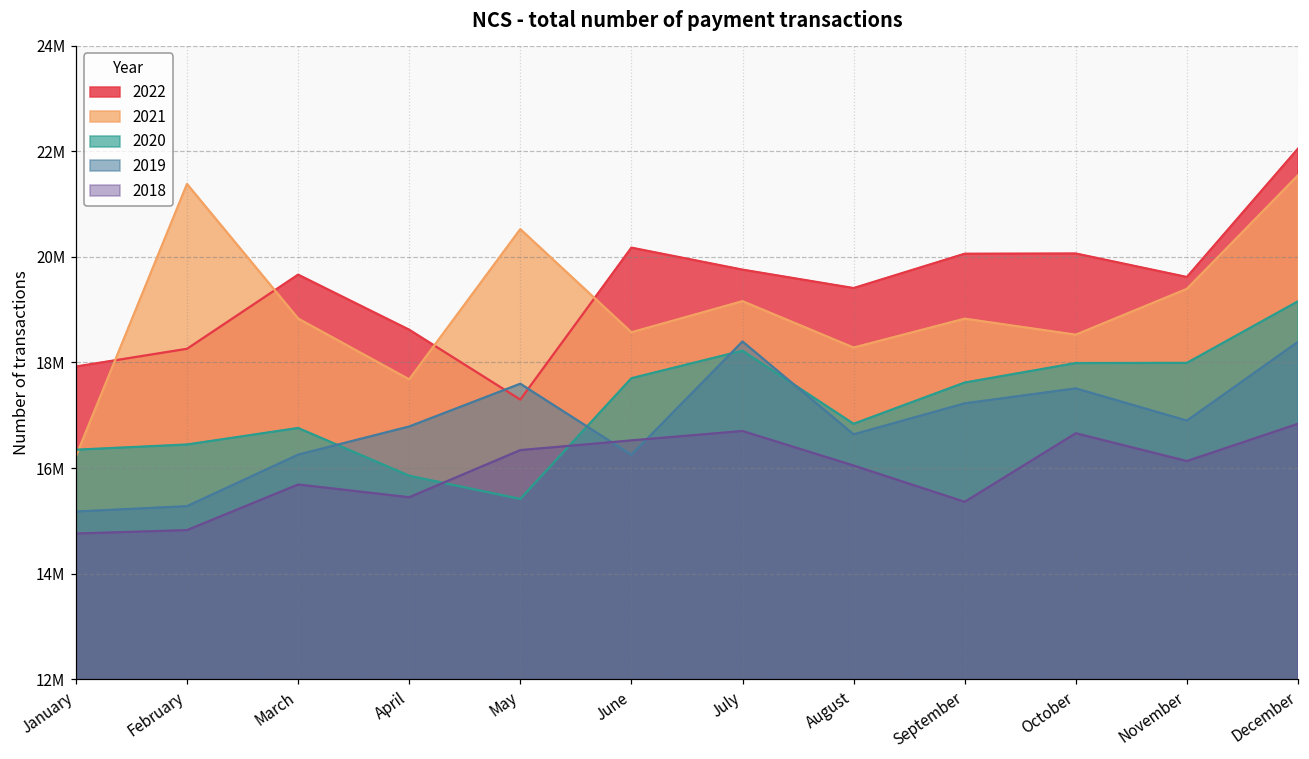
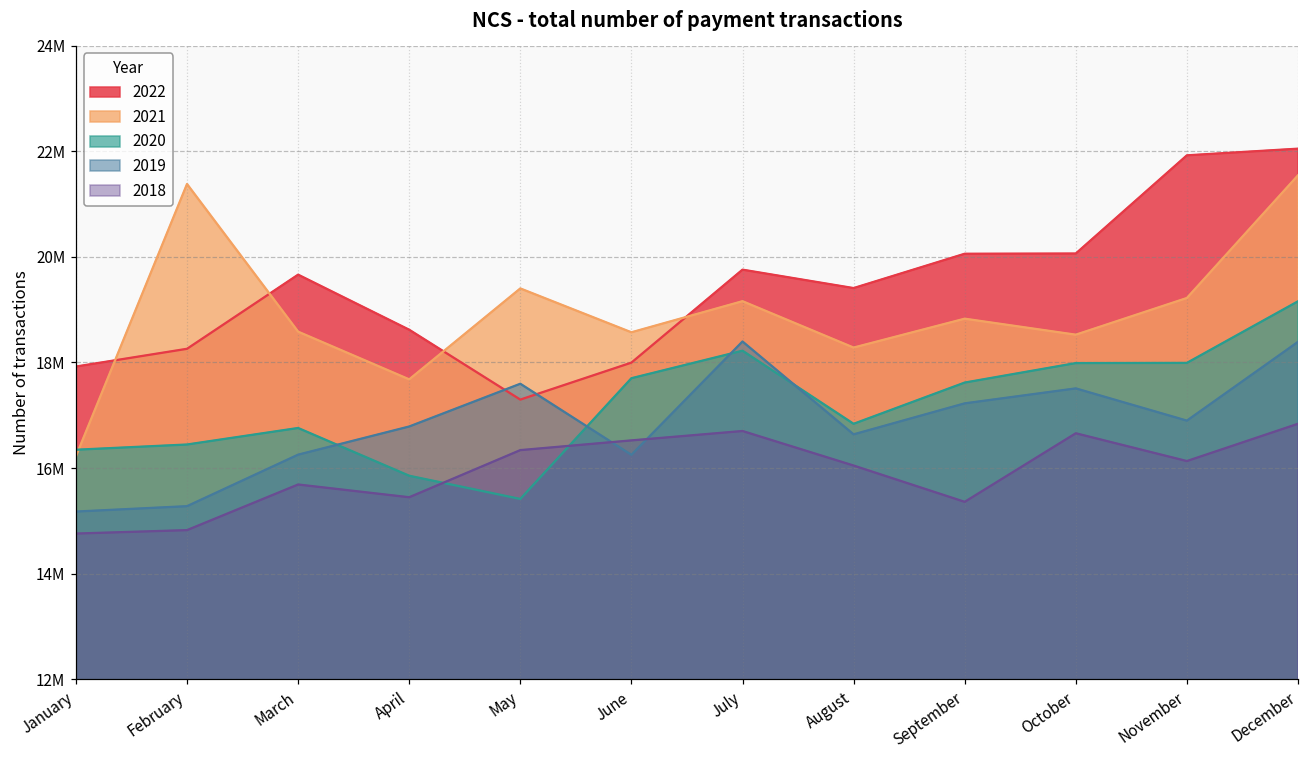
2021, March: 18800000 -> 18600000
2021, May: 20500000 -> 19400000
2022, June: 20200000 -> 18000000
2022, November: 19600000 -> 21900000
2021, November: 19400000 -> 19200000
